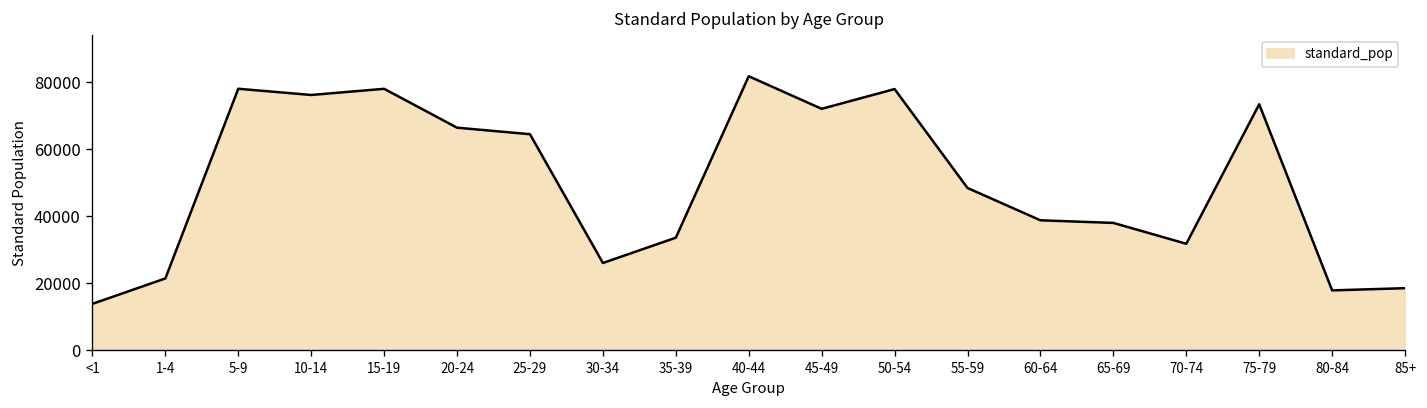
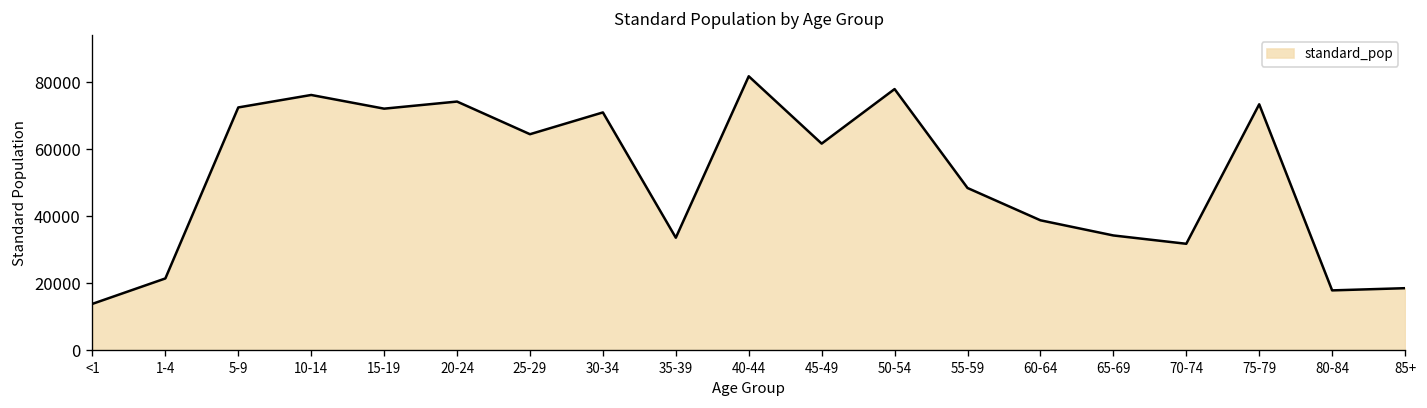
5-9: 78000 -> 73000
15-19: 78000 -> 72000
20-24: 66000 -> 74000
30-34: 26000 -> 71000
45-49: 72000 -> 62000
65-69: 38000 -> 34000
